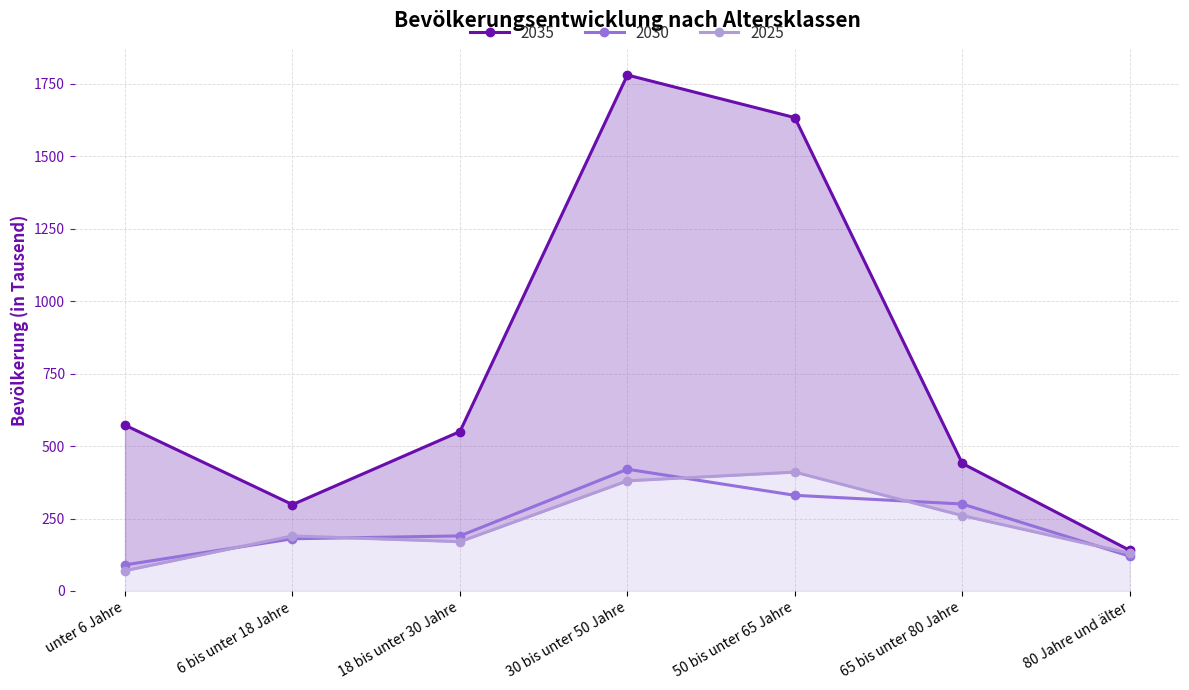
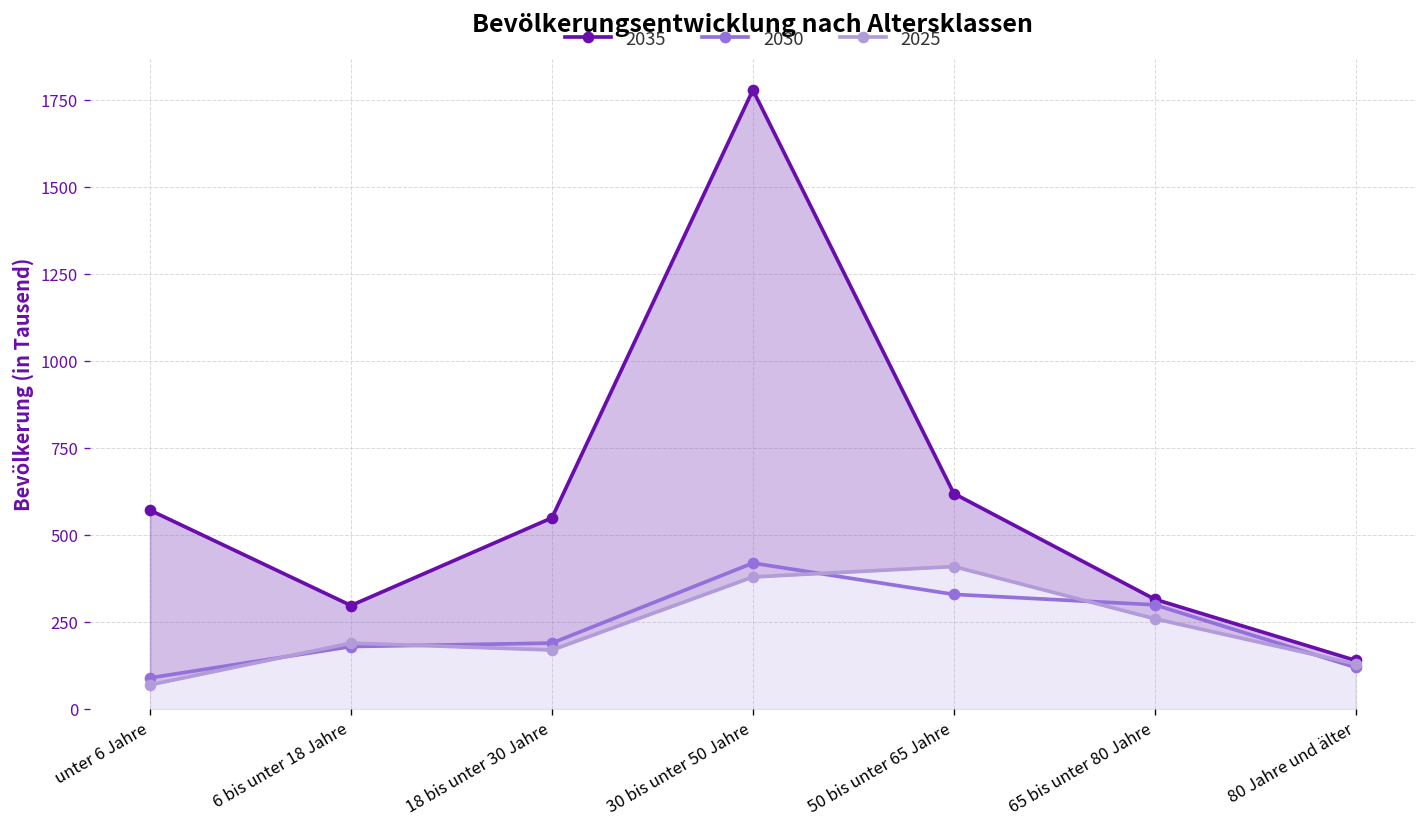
2035, 50 bis unter 65 Jahre: 1630 -> 620
2035, 65 bis unter 80 Jahre: 440 -> 320
